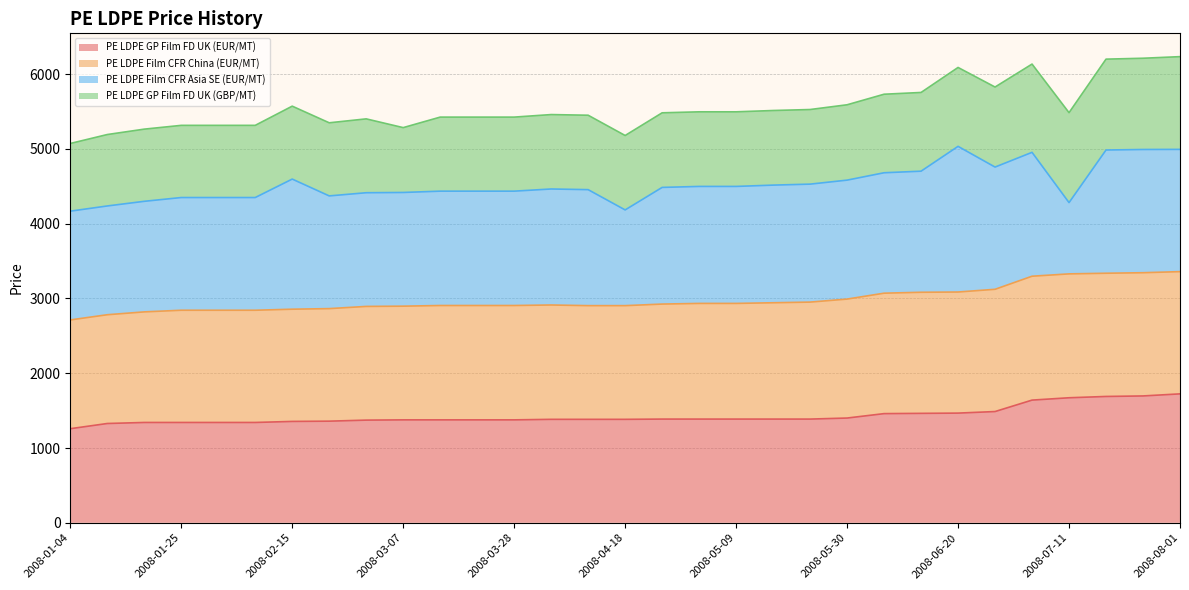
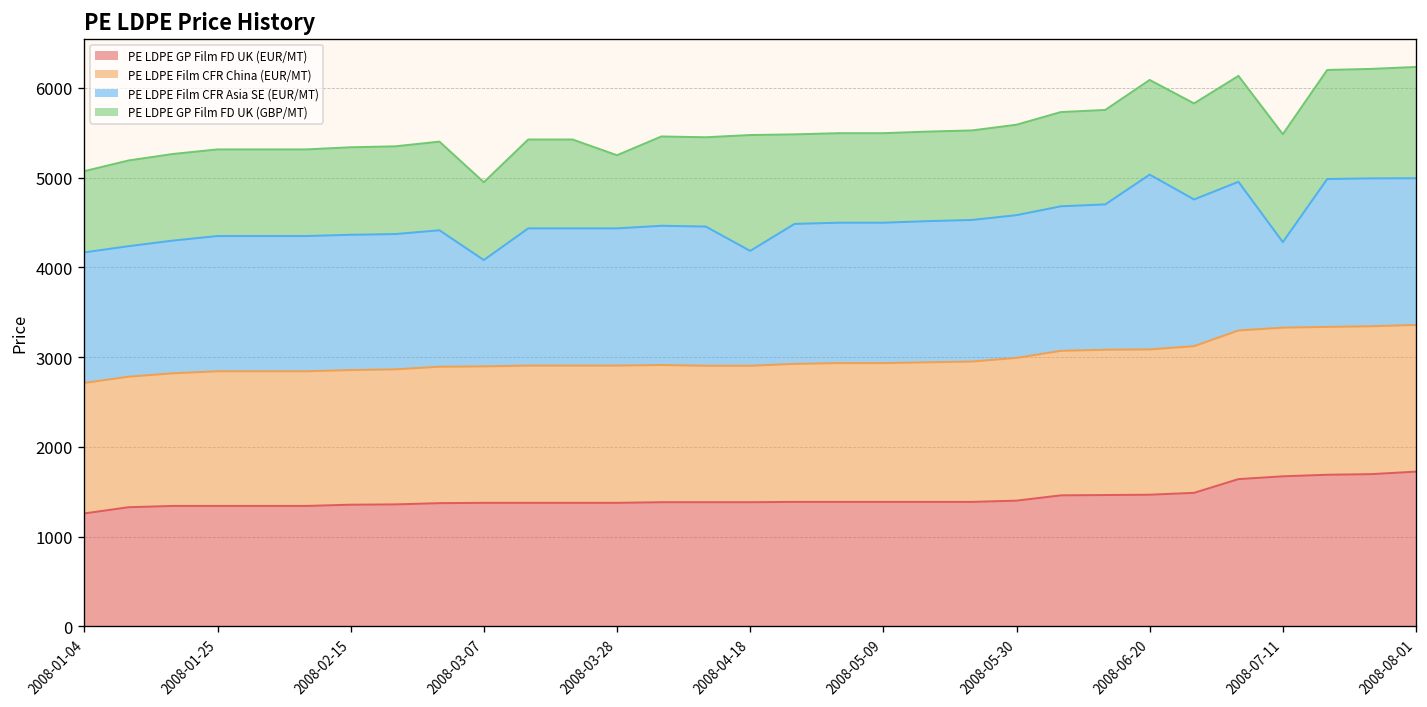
PE LDPE Film CFR Asia SE (EUR/MT), 2008-02-15: 1700 -> 1500
PE LDPE Film CFR Asia SE (EUR/MT), 2008-03-07: 1500 -> 1200
PE LDPE GP Film FD UK (GBP/MT), 2008-03-28: 1000 -> 800
PE LDPE GP Film FD UK (GBP/MT), 2008-04-18: 1000 -> 1300
